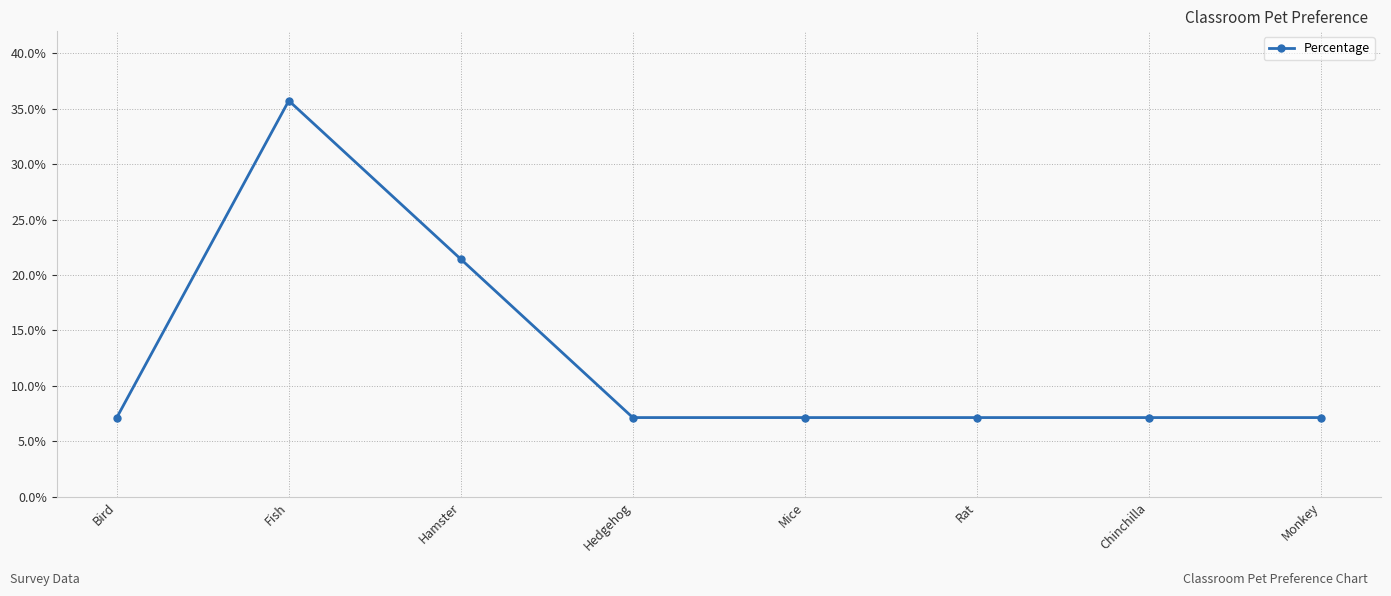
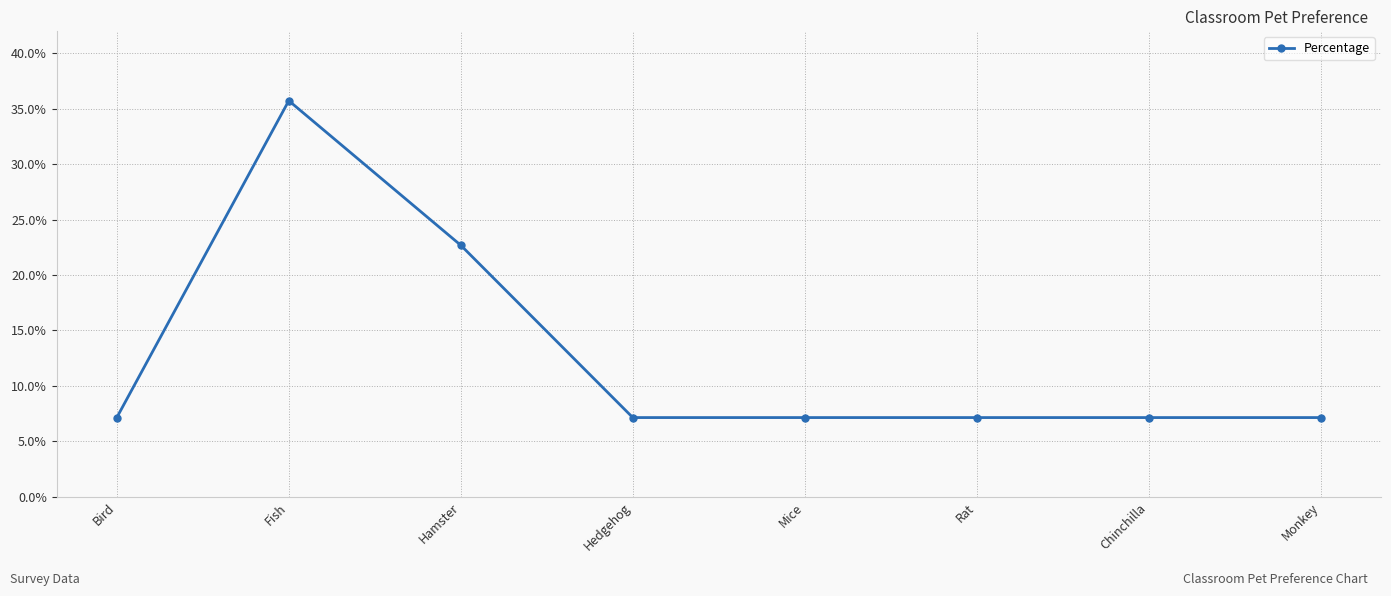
Hamster: 21.4% -> 22.7%
